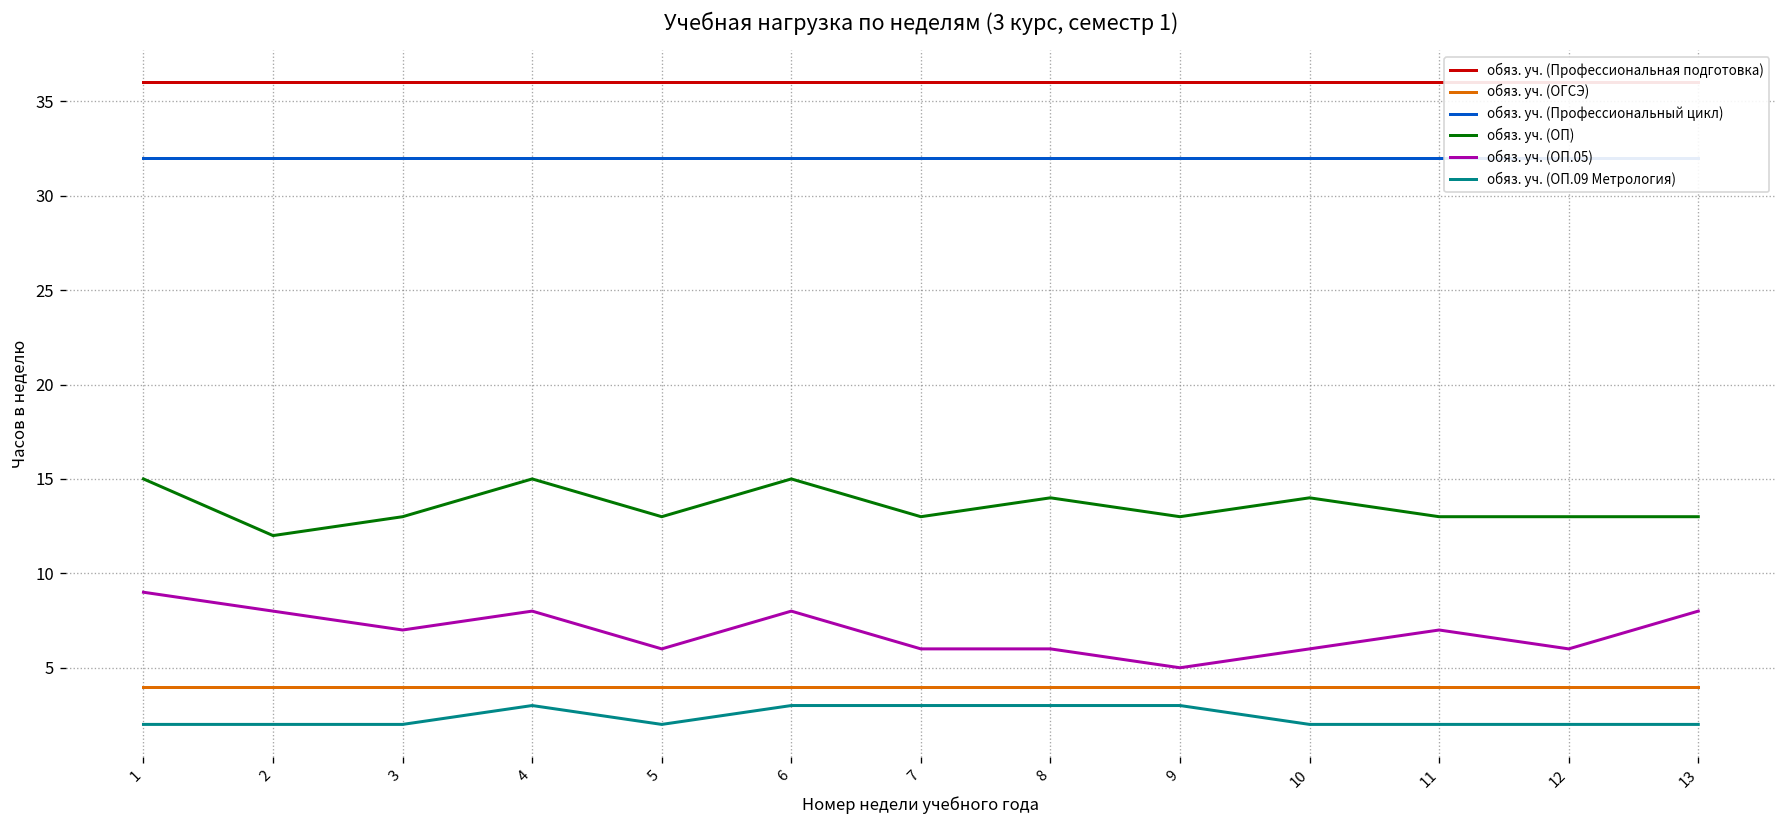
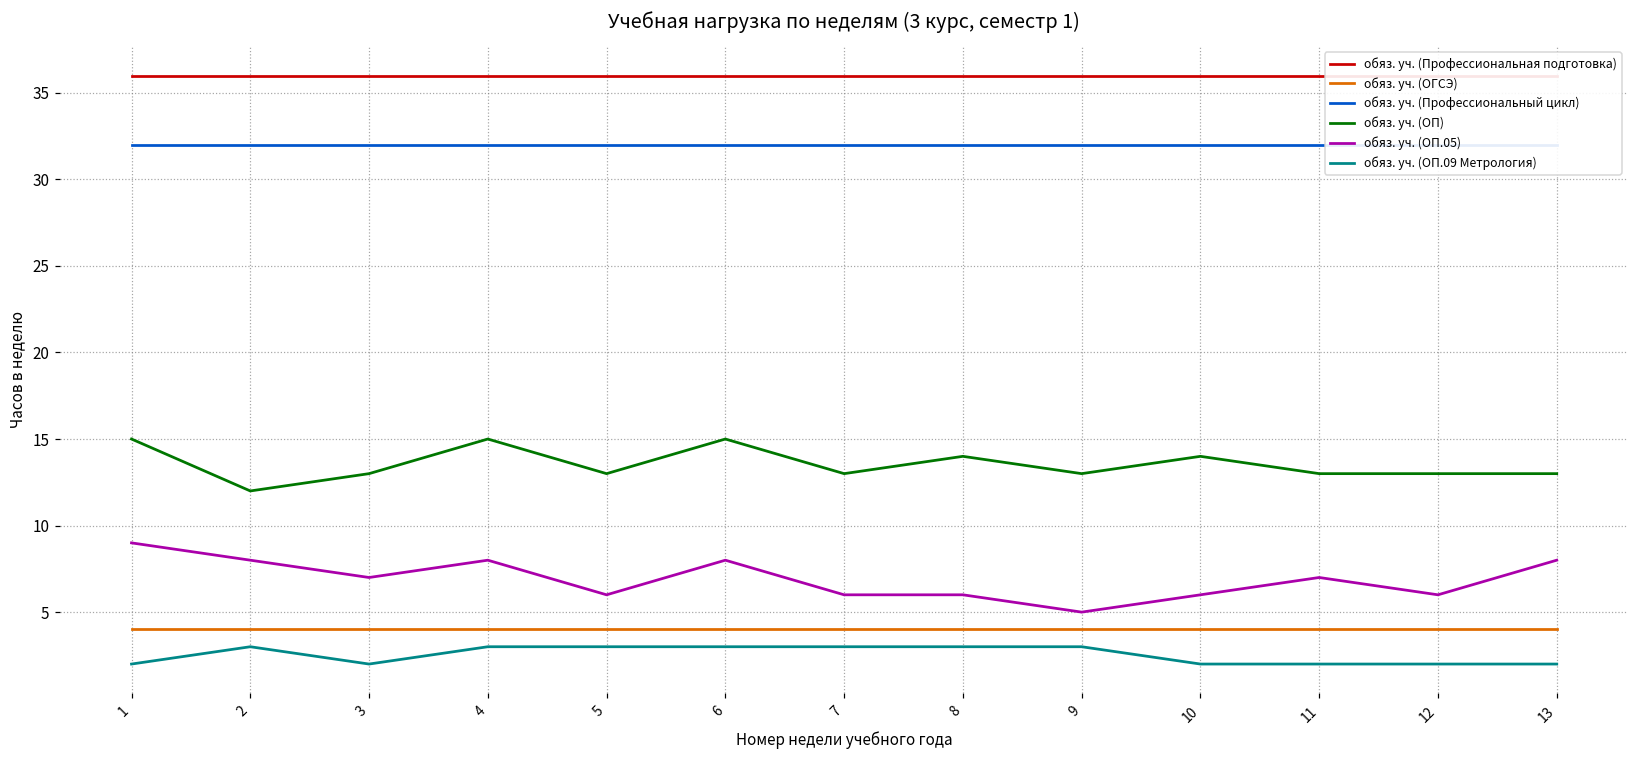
обяз. уч. (ОП.09 Метрология), 2: 2 -> 3
обяз. уч. (ОП.09 Метрология), 5: 2 -> 3
